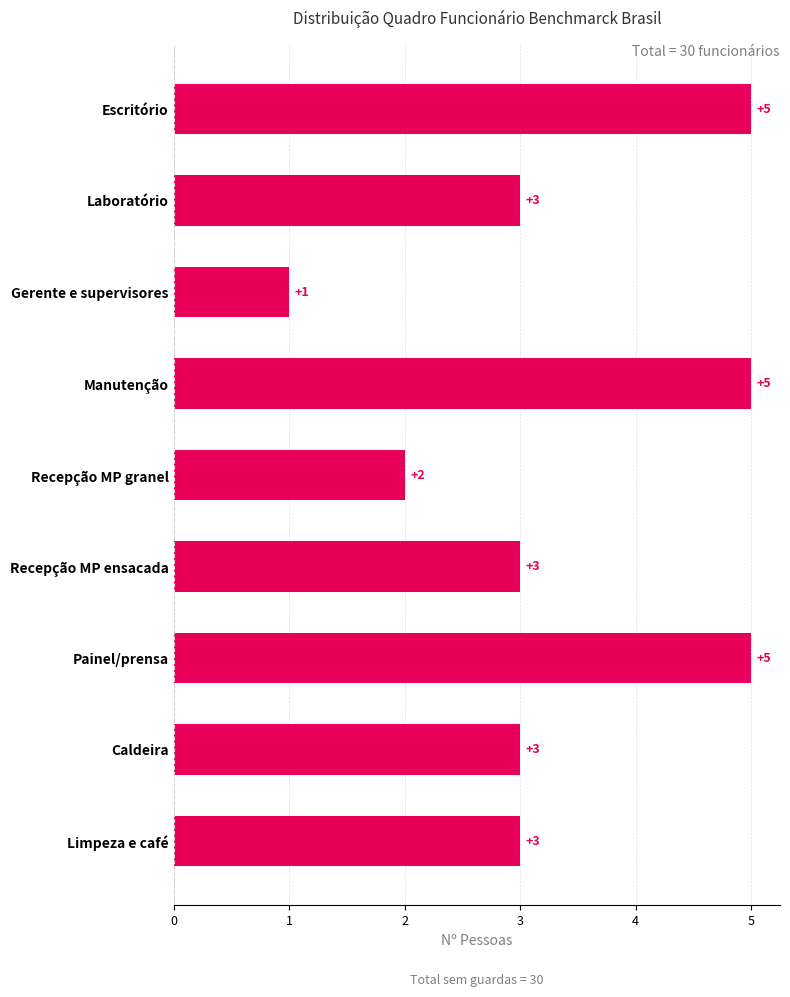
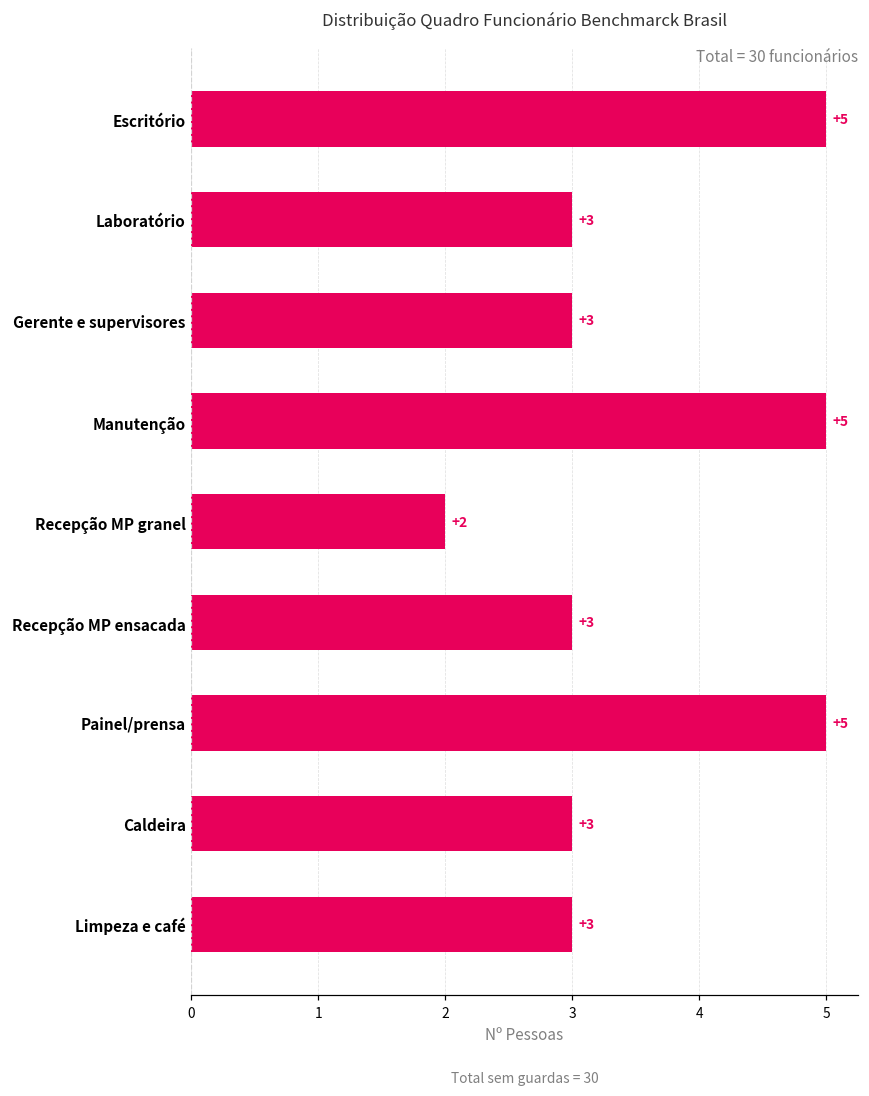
Gerente e supervisores: +1 -> +3
